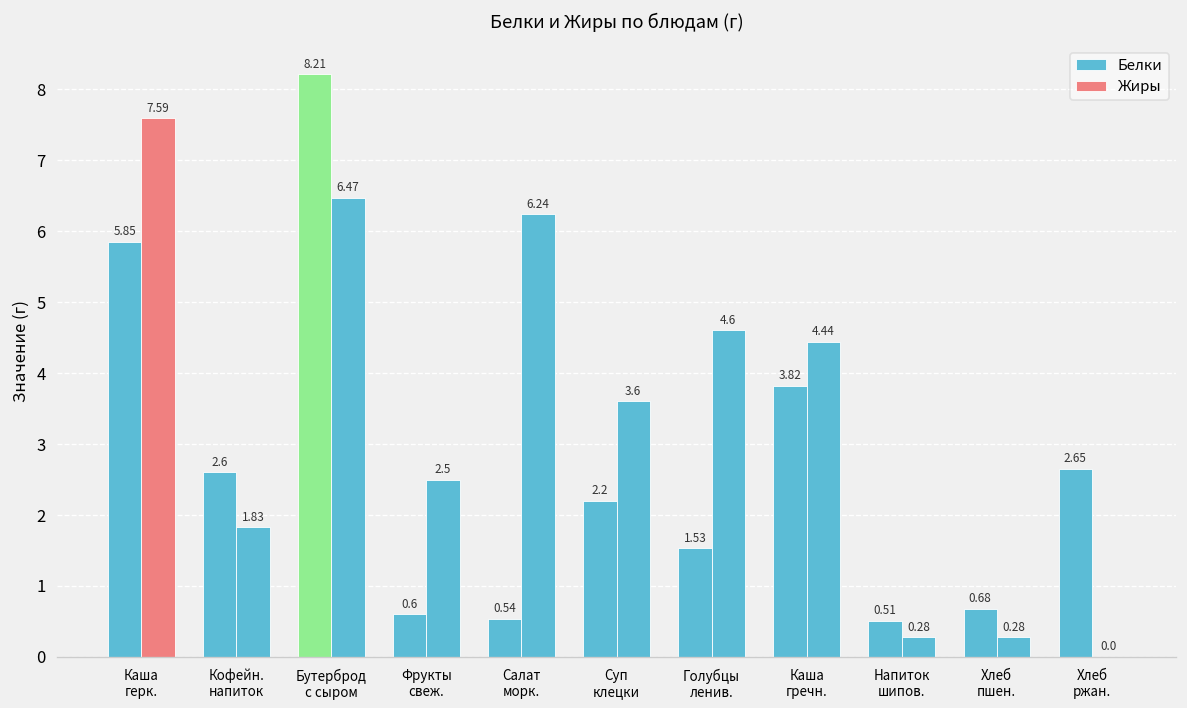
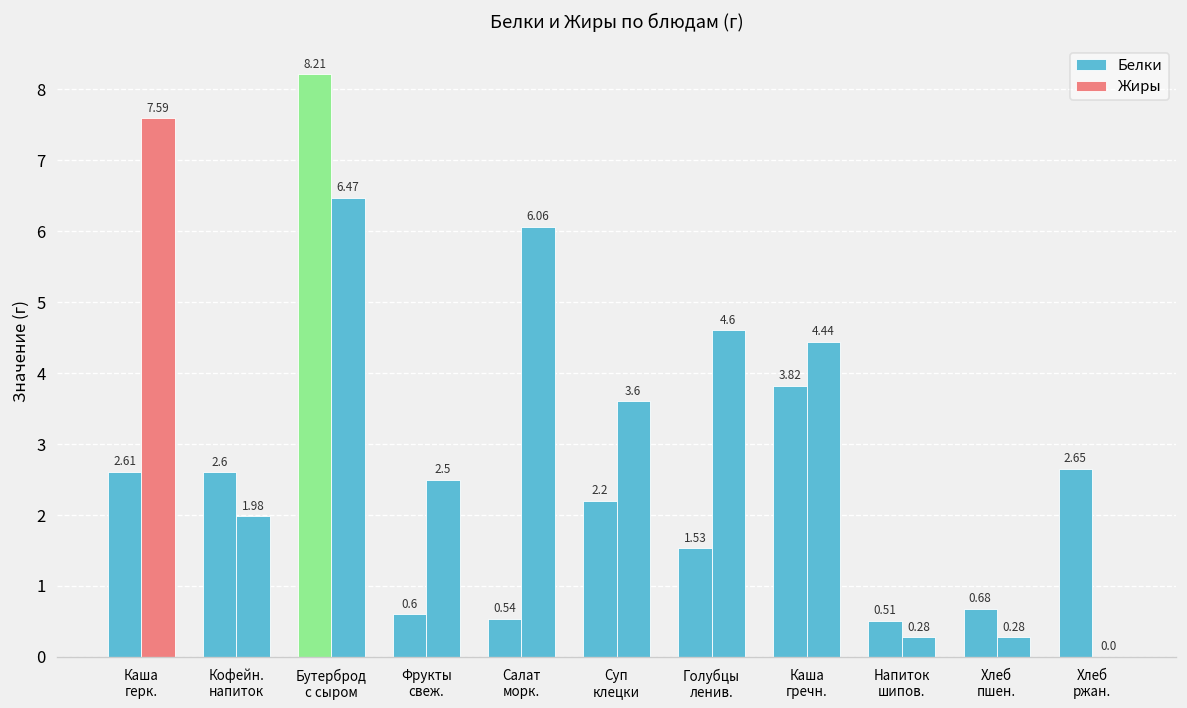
Белки, Каша герк.: 5.85 -> 2.61
Жиры, Кофейн. напиток: 1.83 -> 1.98
Жиры, Салат морк.: 6.24 -> 6.06
